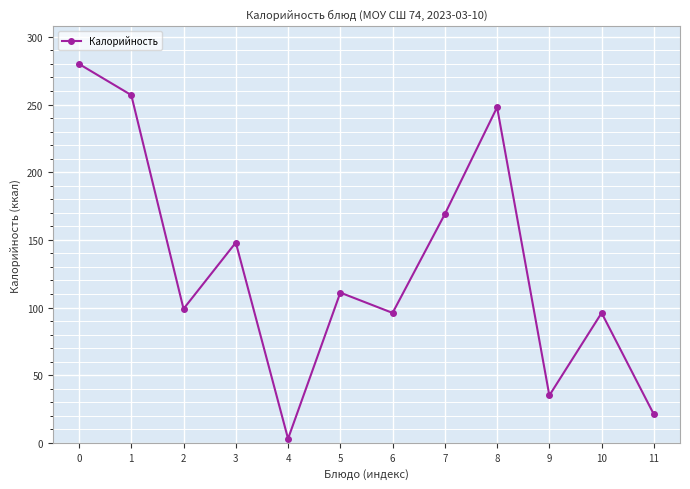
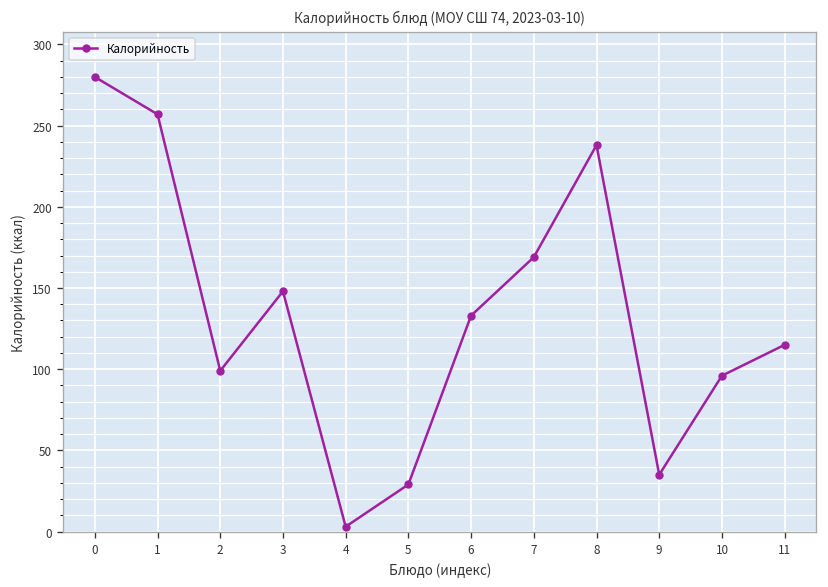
5: 111 -> 29
6: 96 -> 133
8: 248 -> 238
11: 21 -> 115
